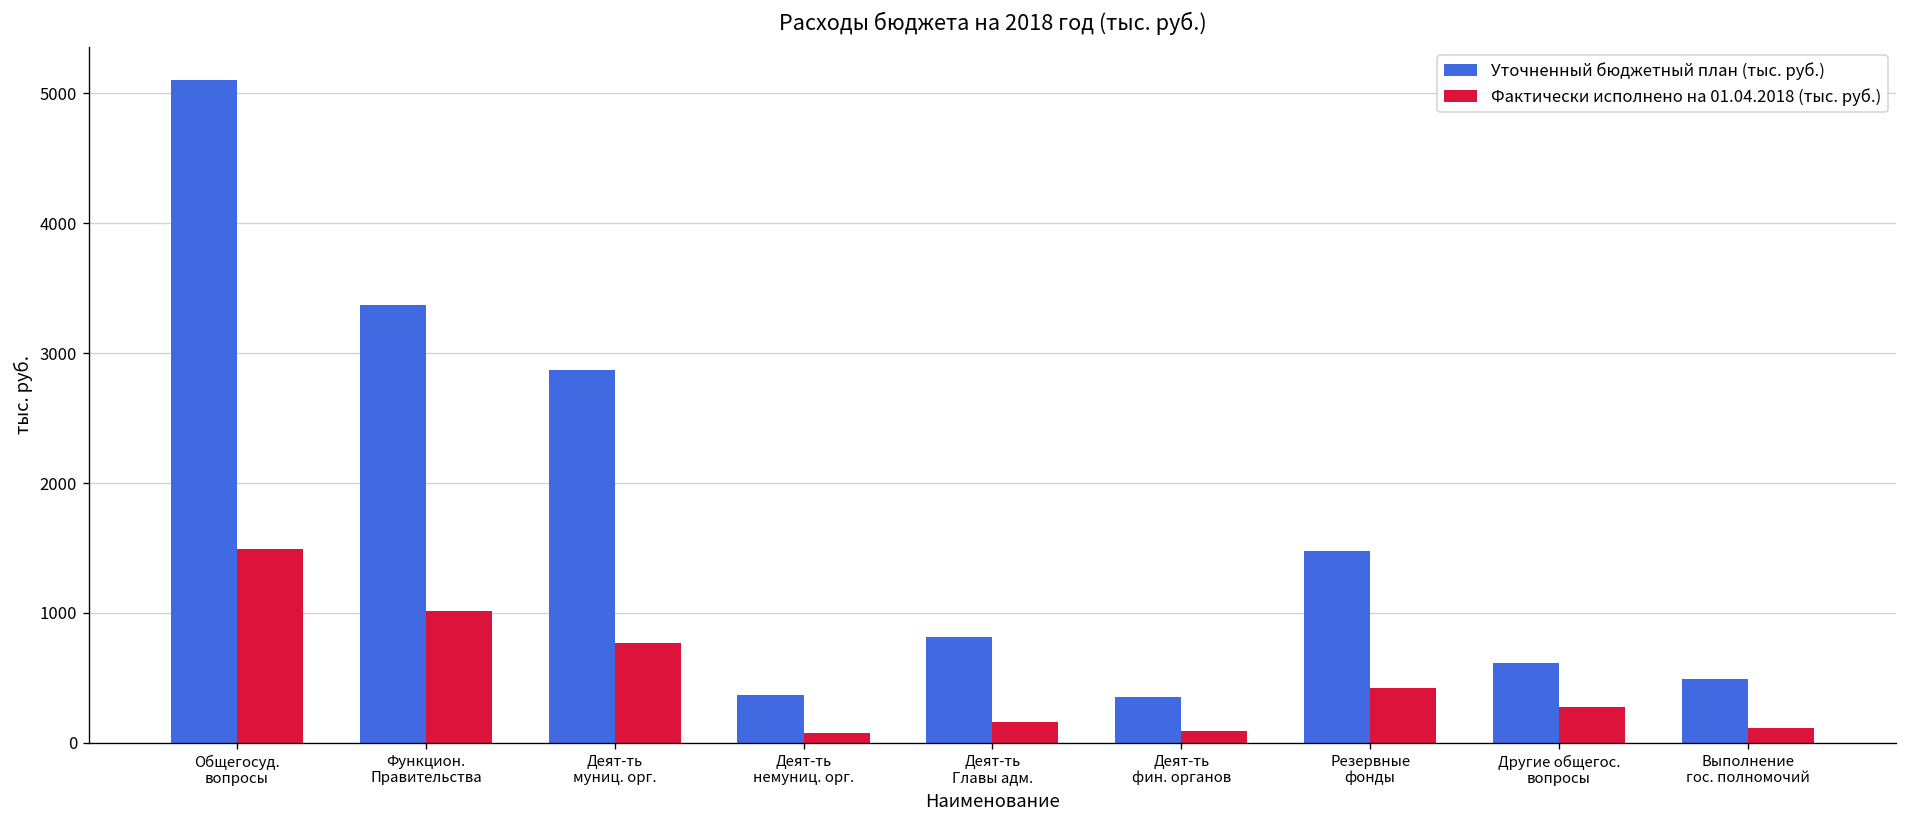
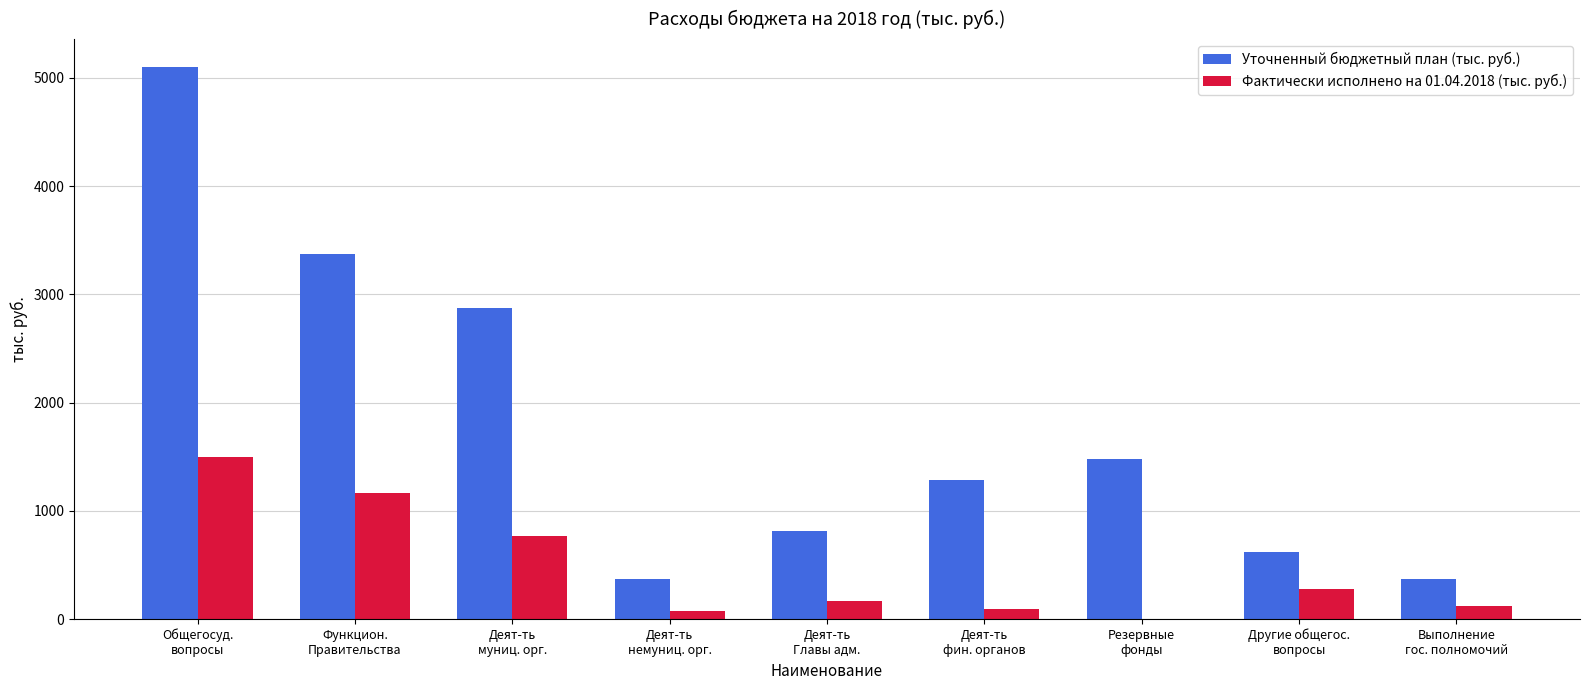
Фактически исполнено на 01.04.2018 (тыс. руб.), Функцион. Правительства: 1020 -> 1160
Уточненный бюджетный план (тыс. руб.), Деят-ть фин. органов: 350 -> 1280
Фактически исполнено на 01.04.2018 (тыс. руб.), Резервные фонды: 430 -> 0
Уточненный бюджетный план (тыс. руб.), Выполнение гос. полномочий: 490 -> 370
